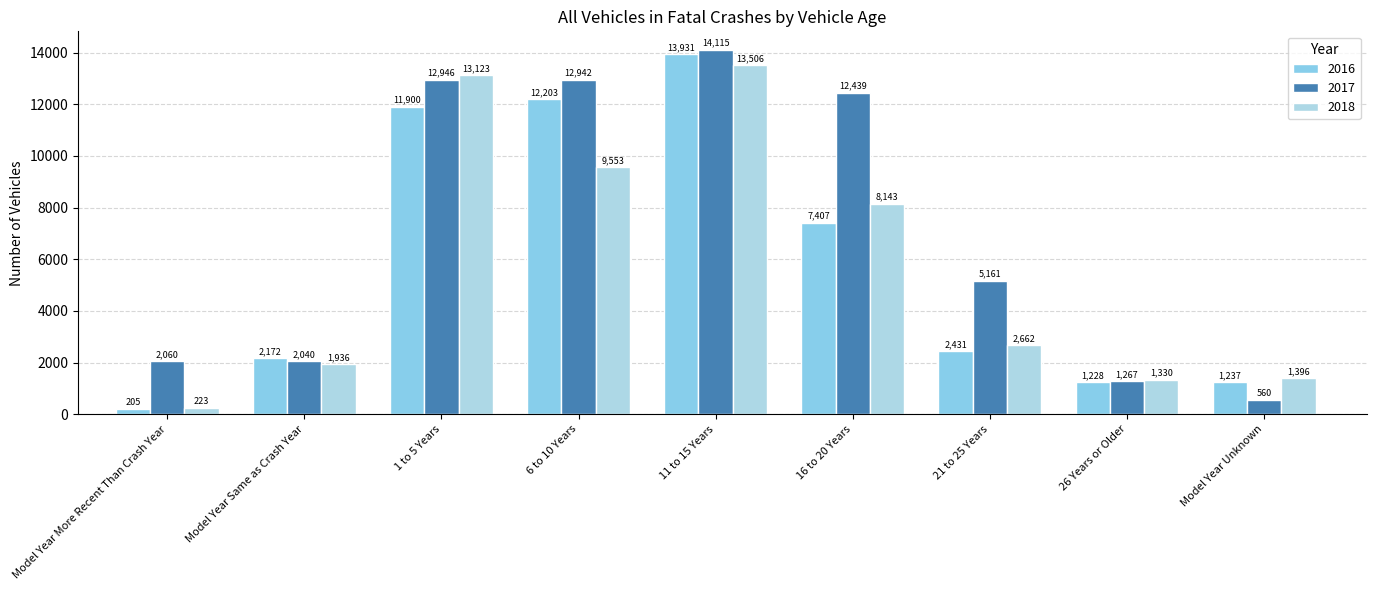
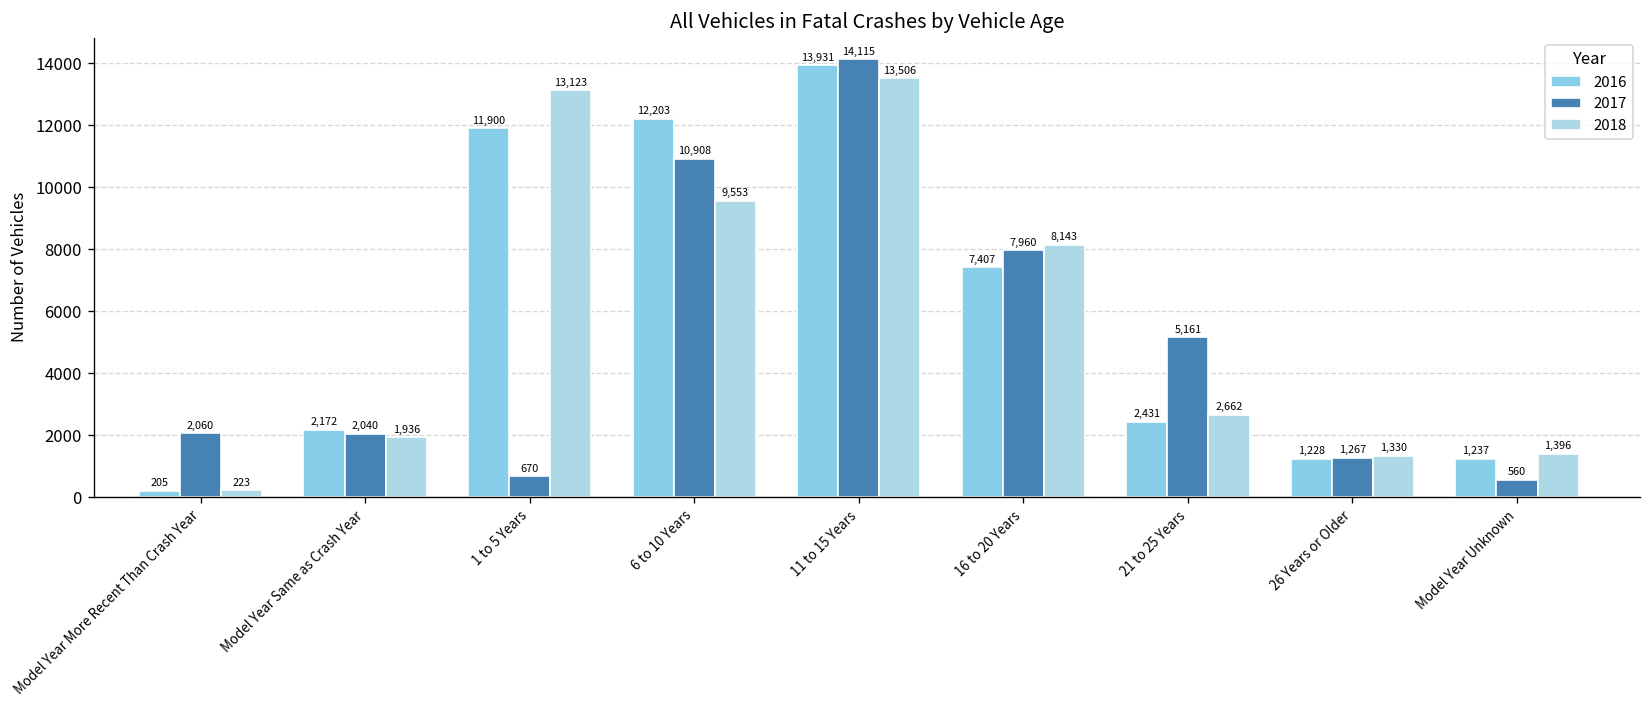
2017, 1 to 5 Years: 12,946 -> 670
2017, 6 to 10 Years: 12,942 -> 10,908
2017, 16 to 20 Years: 12,439 -> 7,960
